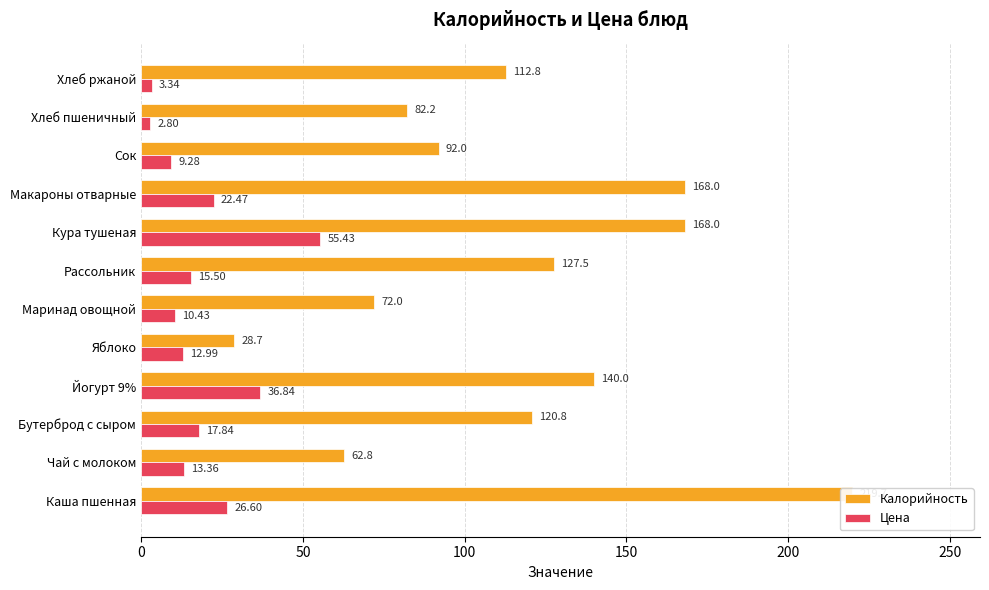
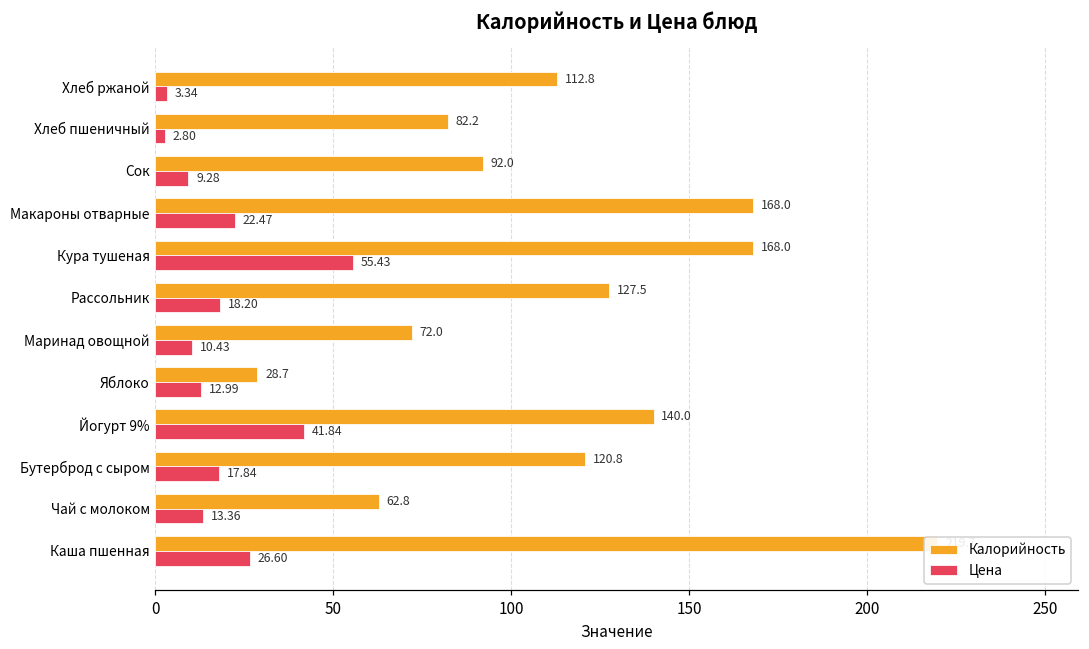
Цена, Рассольник: 15.50 -> 18.20
Цена, Йогурт 9%: 36.84 -> 41.84
